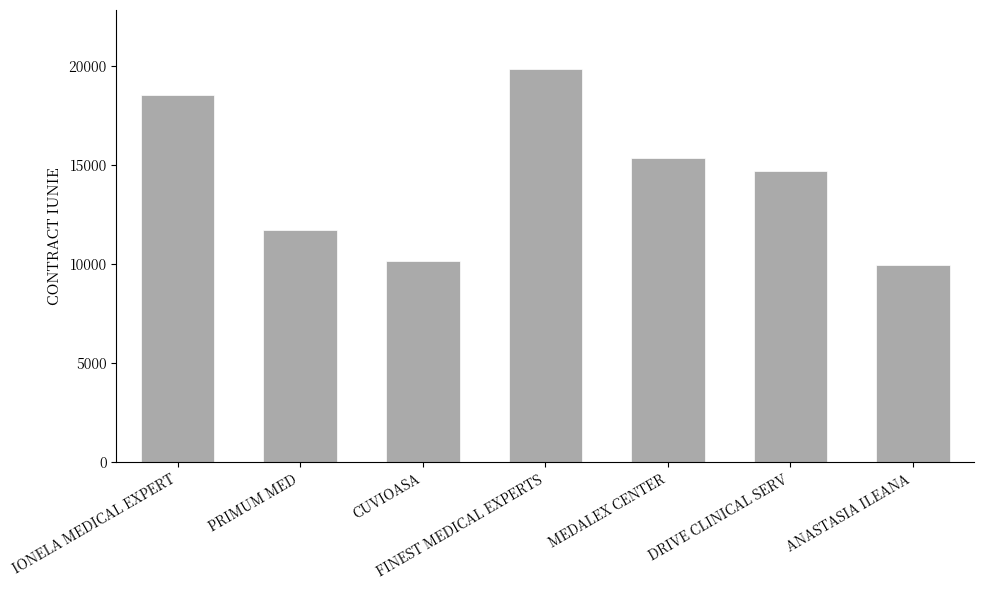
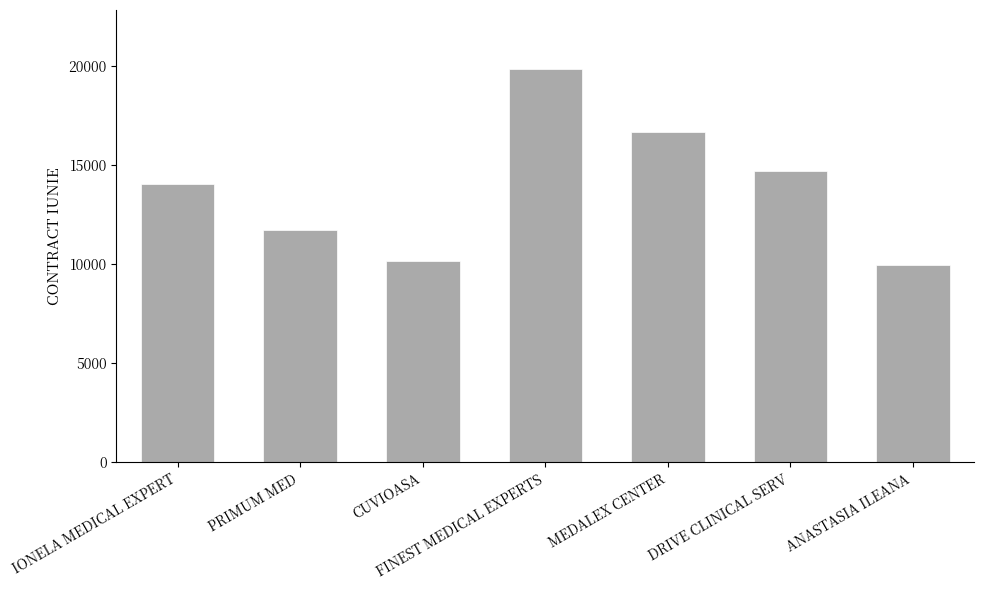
IONELA MEDICAL EXPERT: 18600 -> 14000
MEDALEX CENTER: 15400 -> 16700
